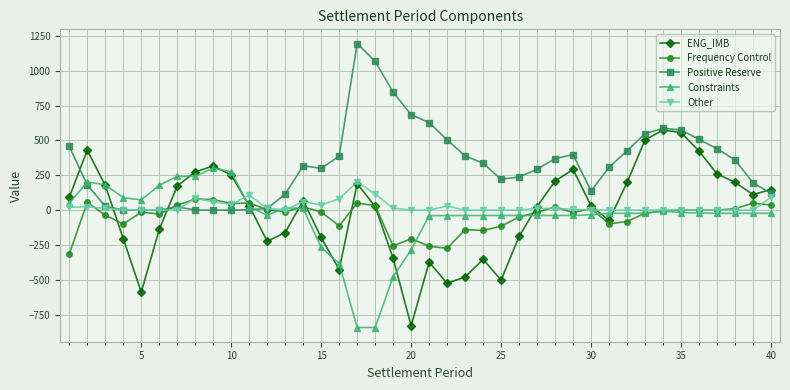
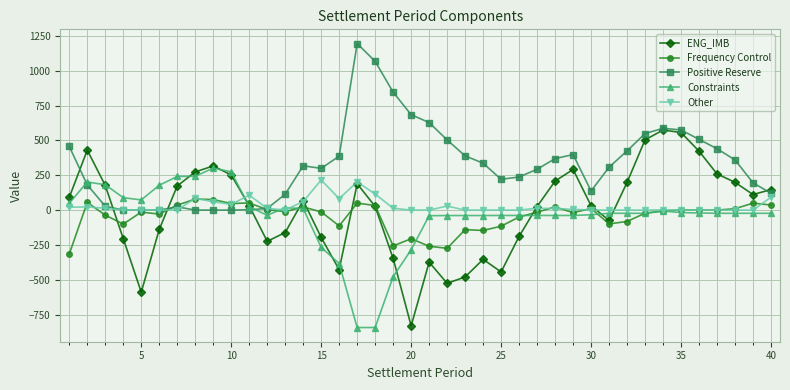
Other, 15: 40 -> 220
ENG_IMB, 25: -500 -> -440
